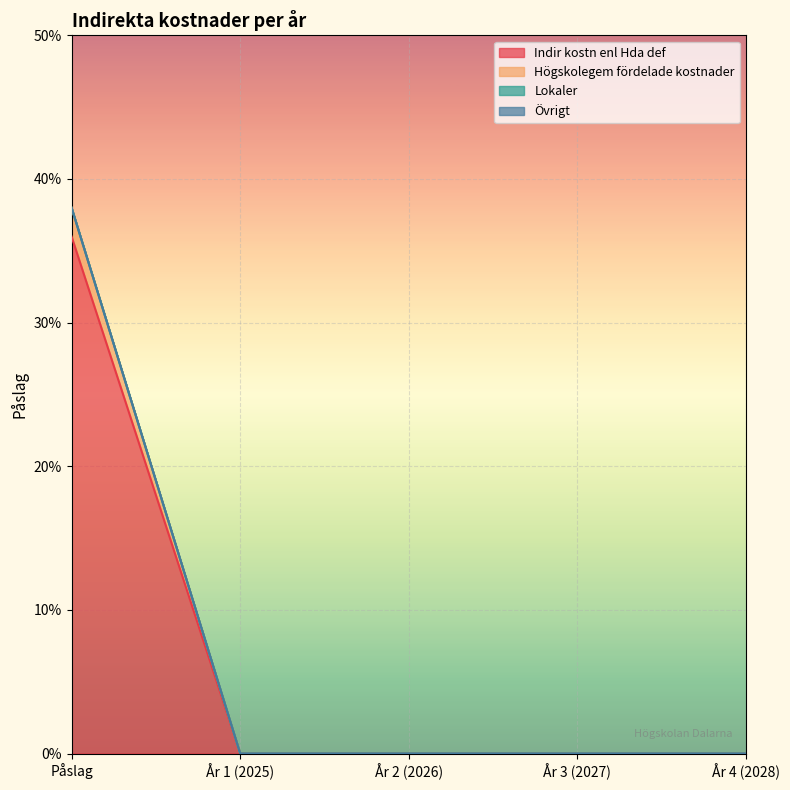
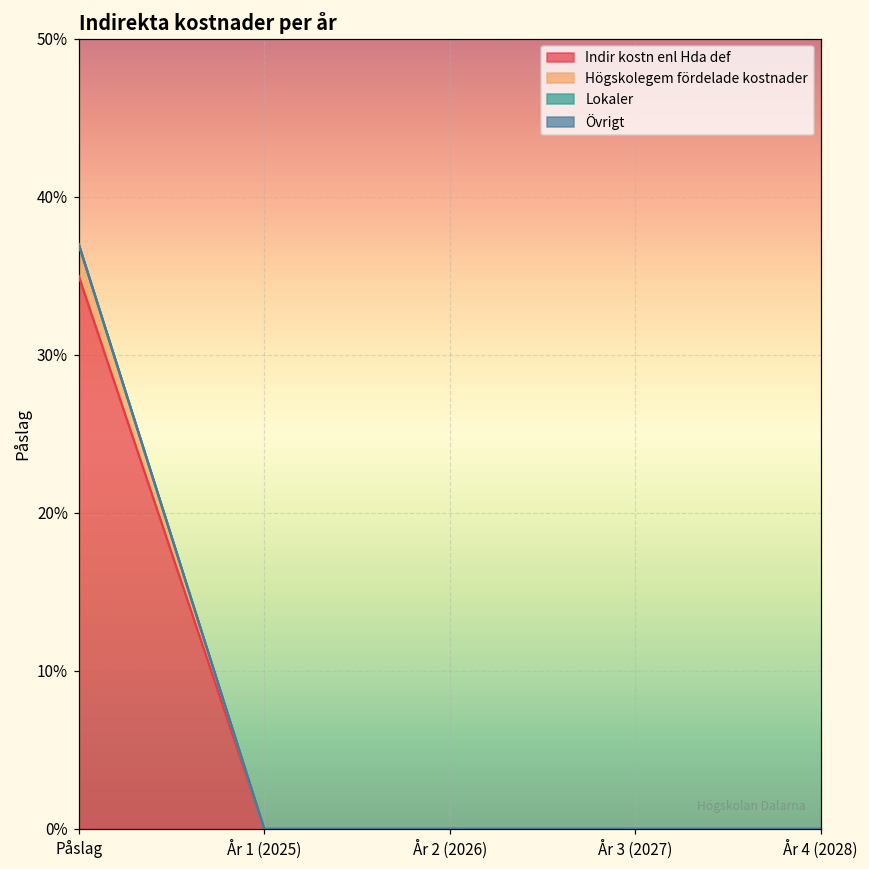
Indir kostn enl Hda def, Påslag: 36.0% -> 35.0%
